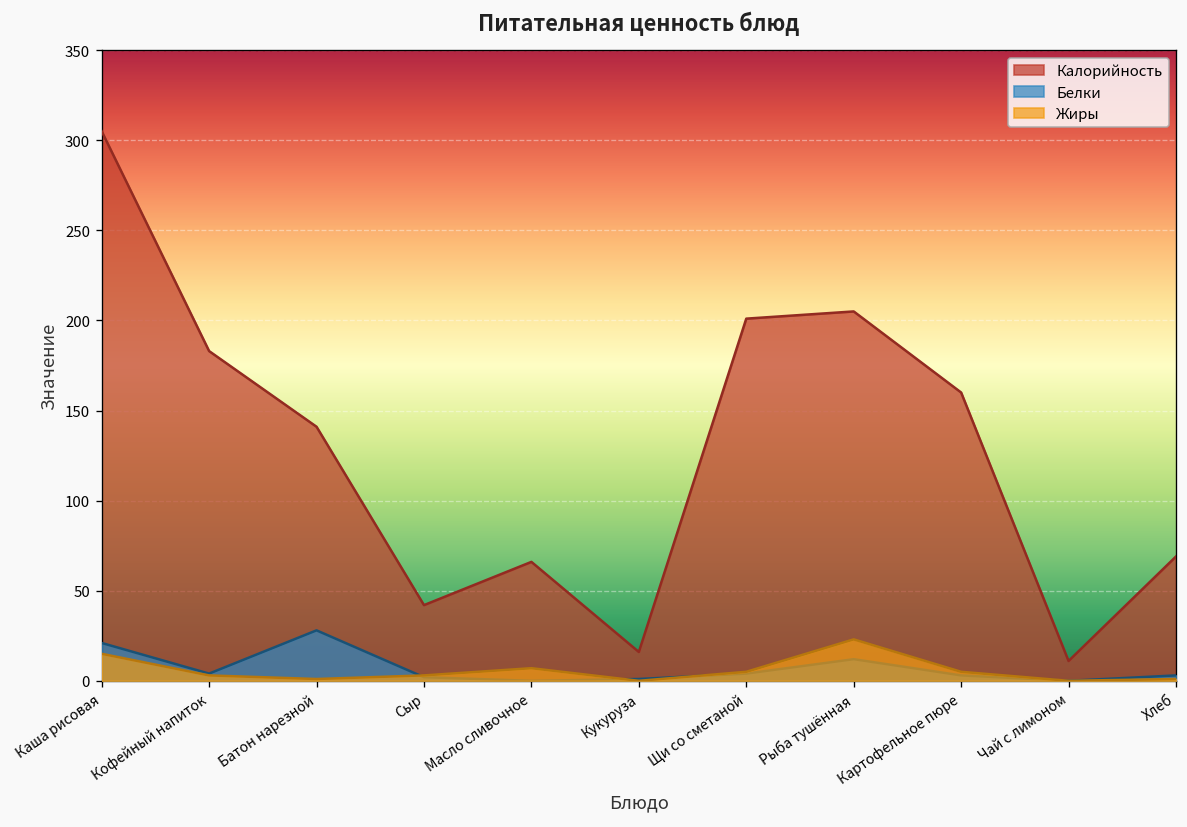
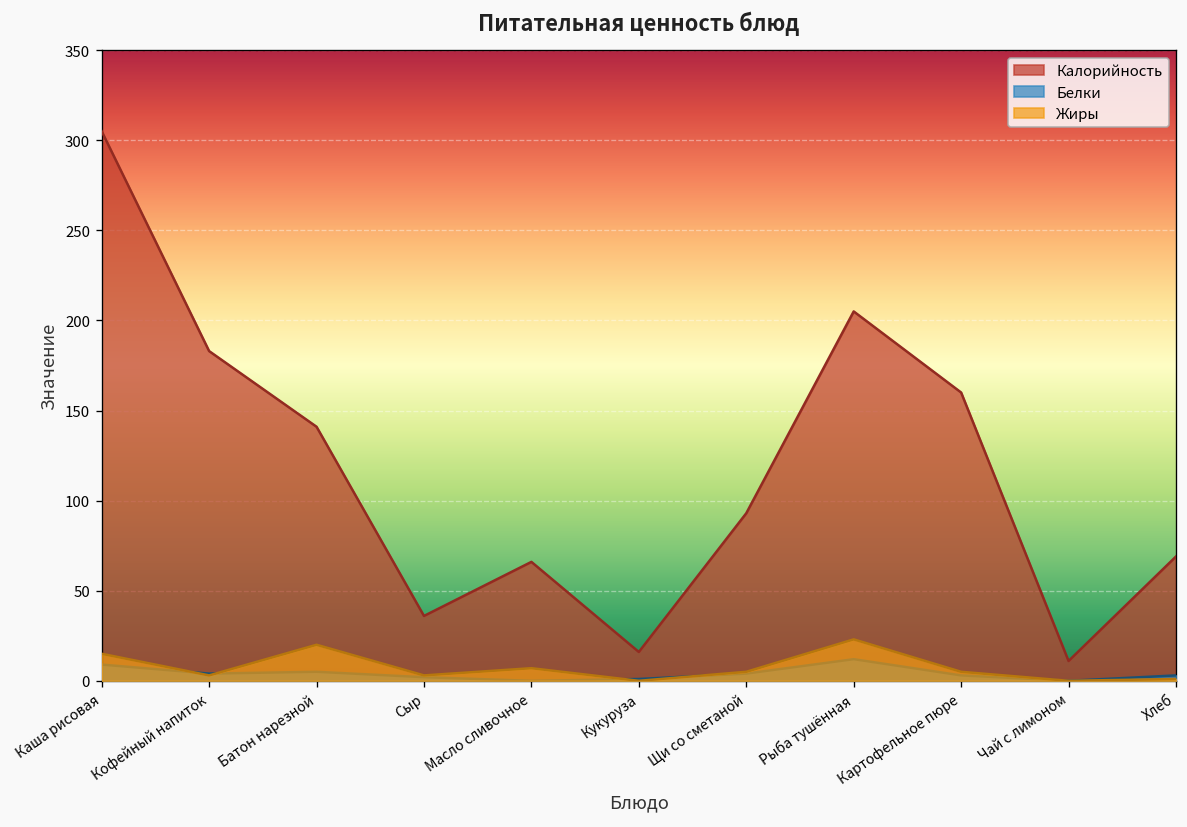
Белки, Каша рисовая: 21 -> 9
Белки, Батон нарезной: 28 -> 5
Жиры, Батон нарезной: 1 -> 20
Калорийность, Сыр: 42 -> 36
Калорийность, Щи со сметаной: 201 -> 93
